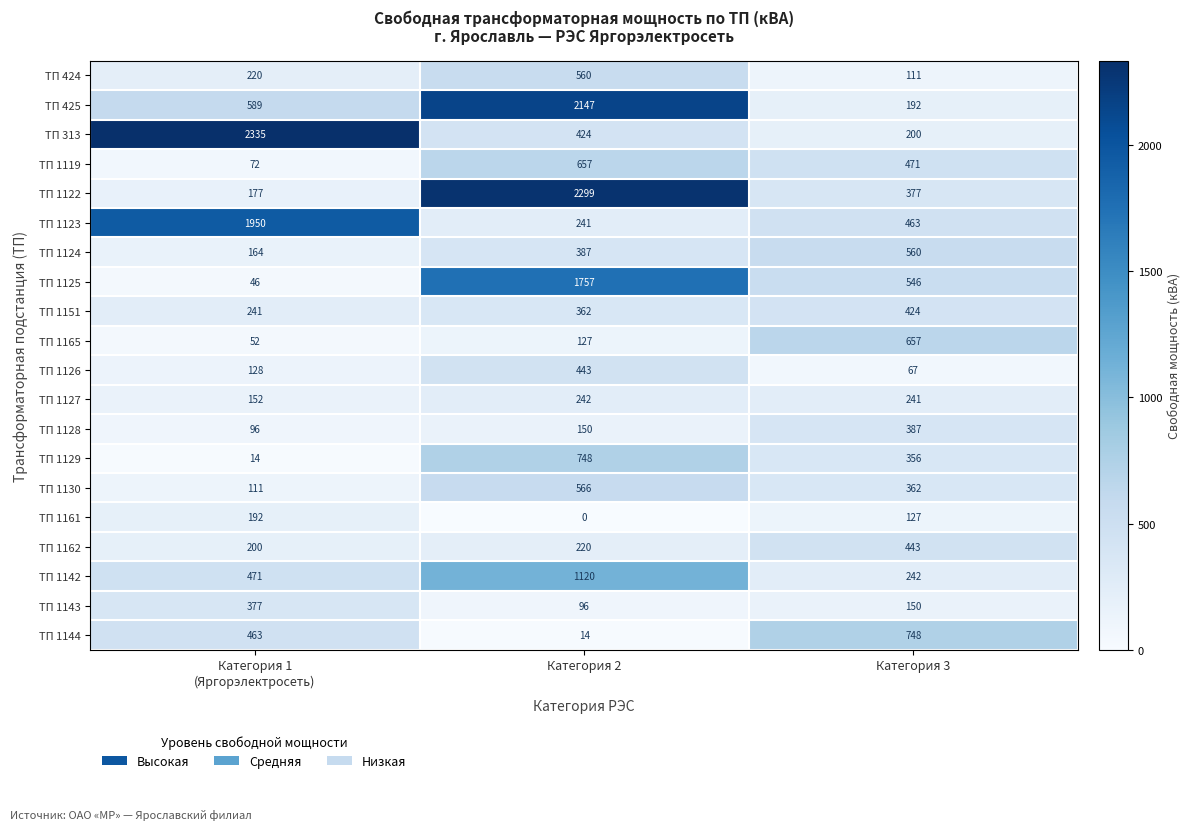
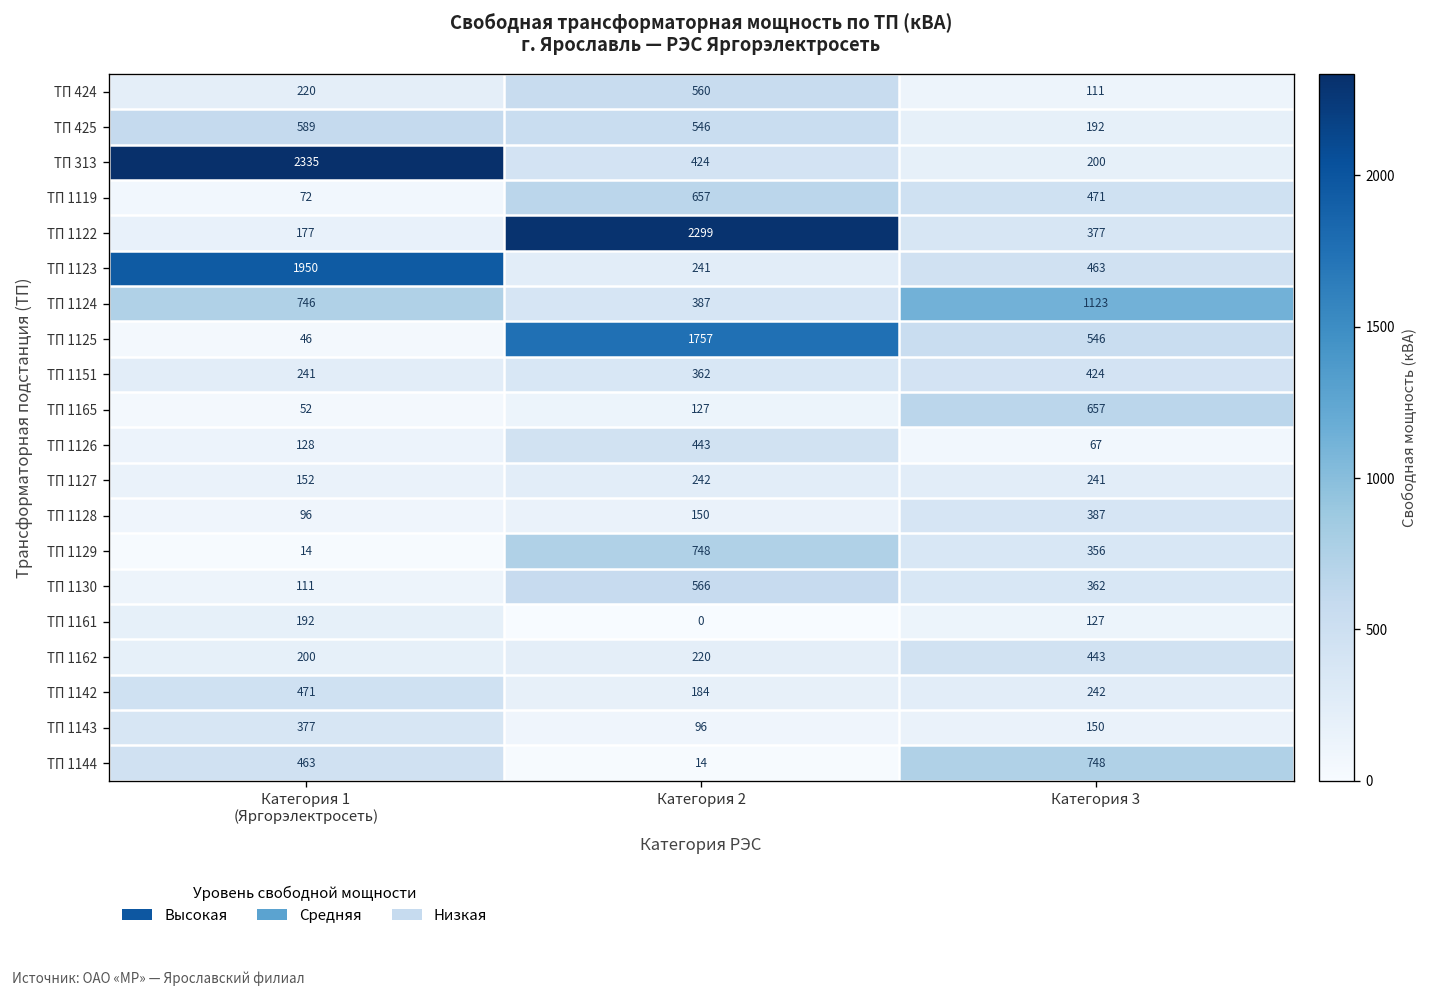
ТП 425, Категория 2: 2147 -> 546
ТП 1124, Категория 1 (Яргорэлектросеть): 164 -> 746
ТП 1124, Категория 3: 560 -> 1123
ТП 1142, Категория 2: 1120 -> 184
